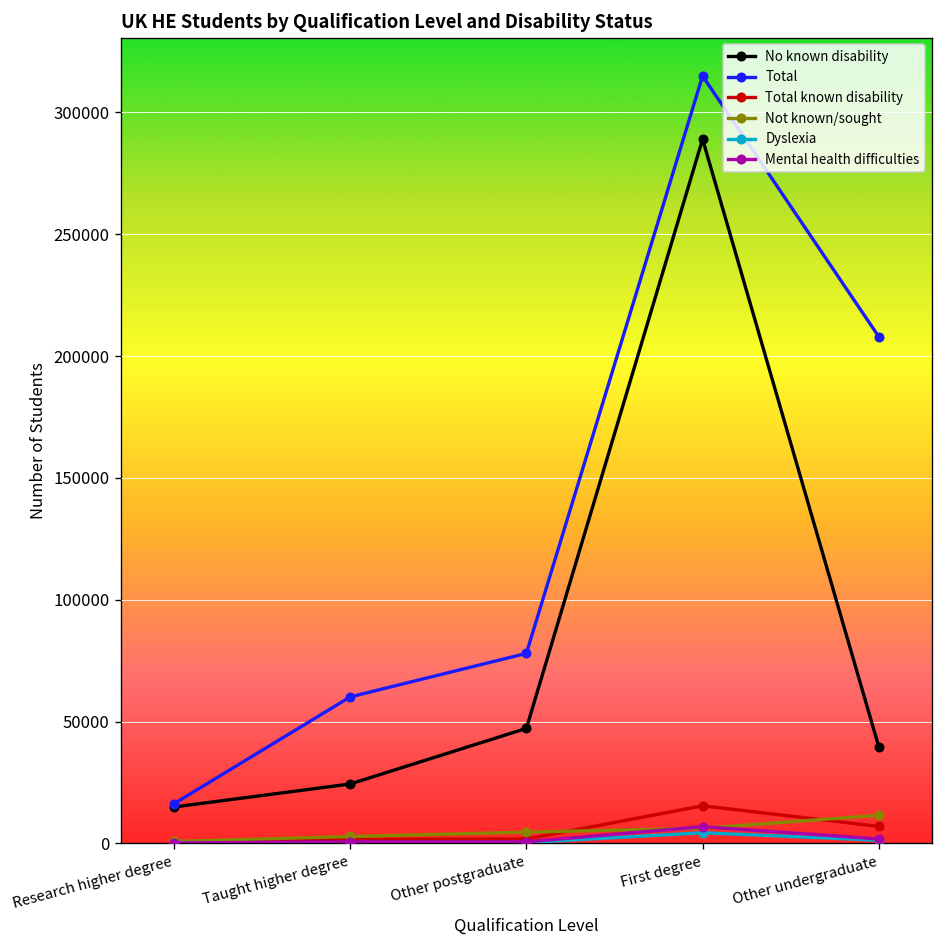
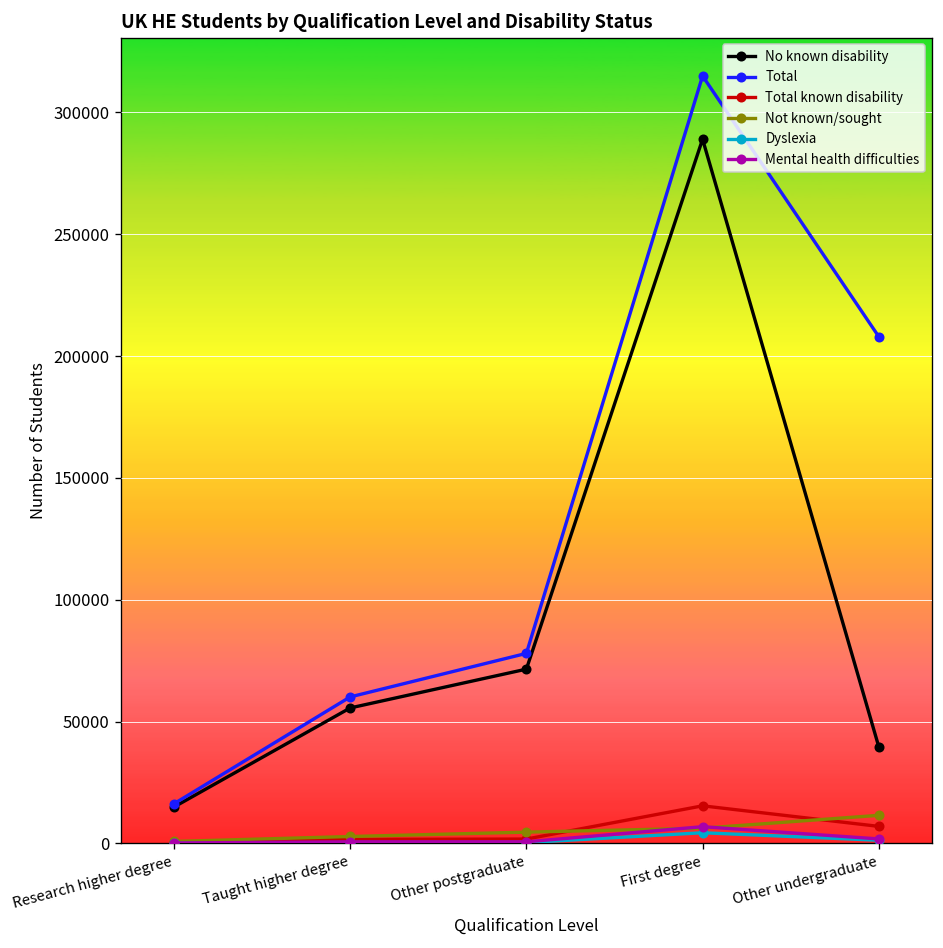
No known disability, Taught higher degree: 24000 -> 56000
No known disability, Other postgraduate: 47000 -> 72000
